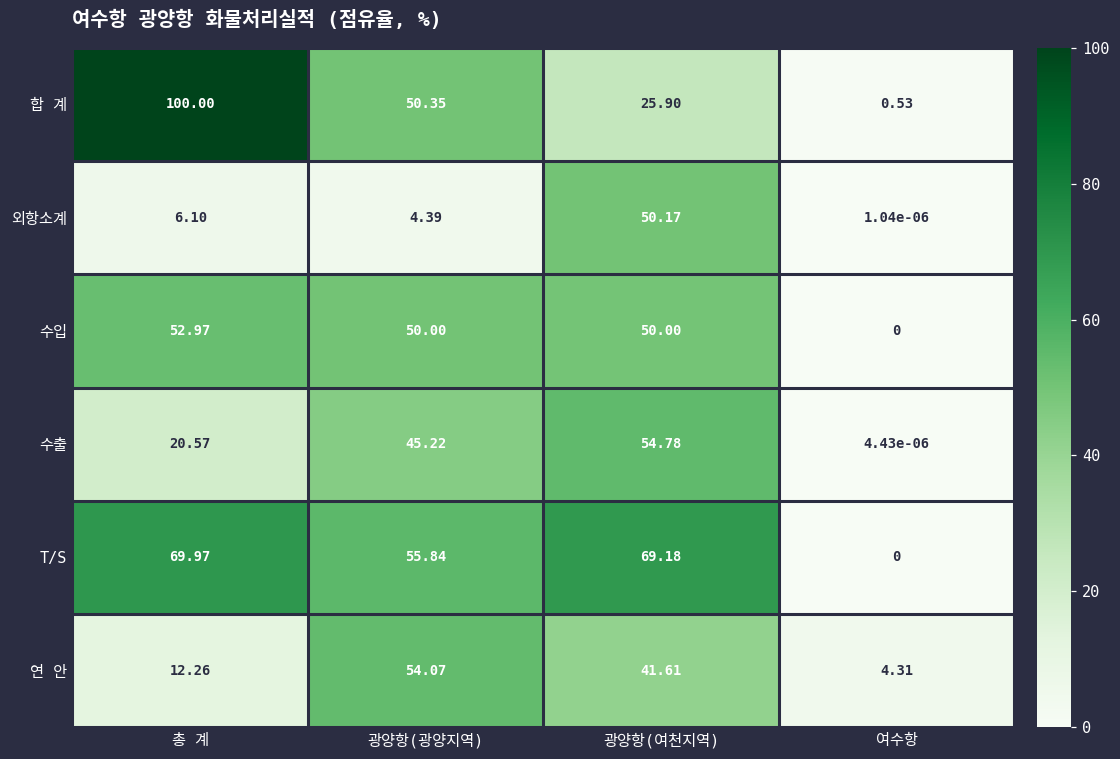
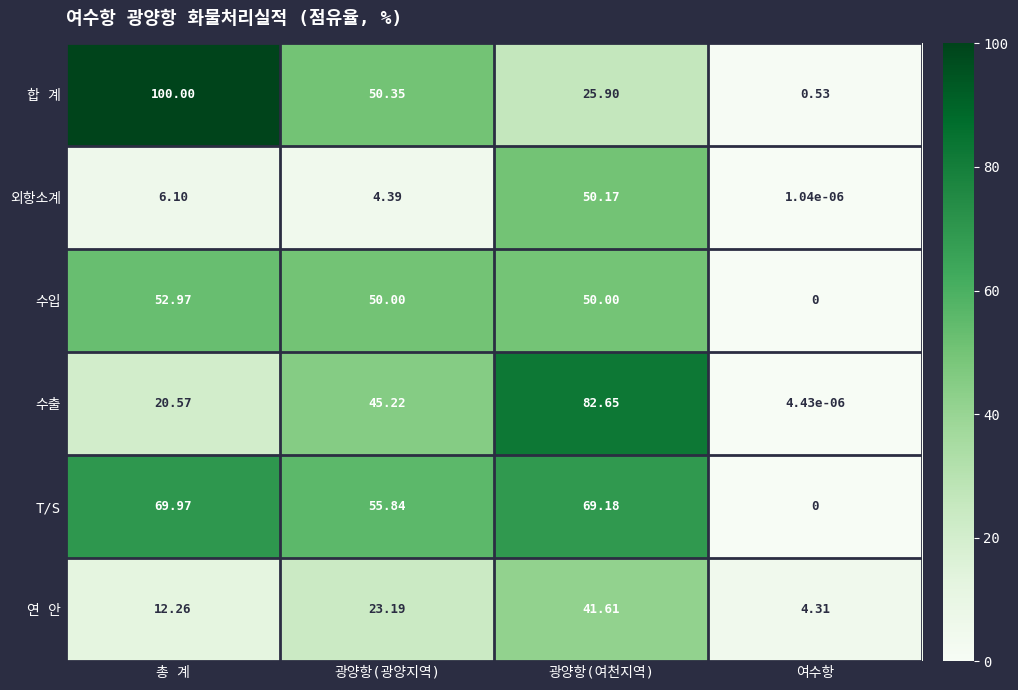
수출, 광양항(여천지역): 54.78 -> 82.65
연 안, 광양항(광양지역): 54.07 -> 23.19
